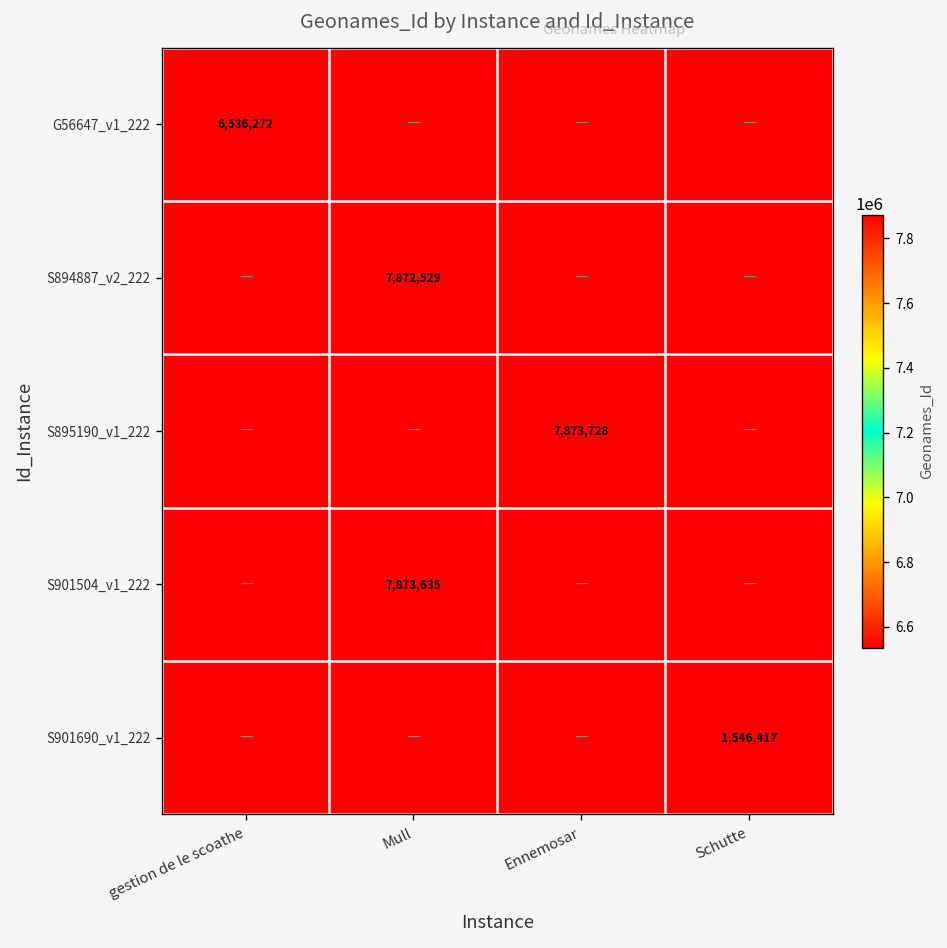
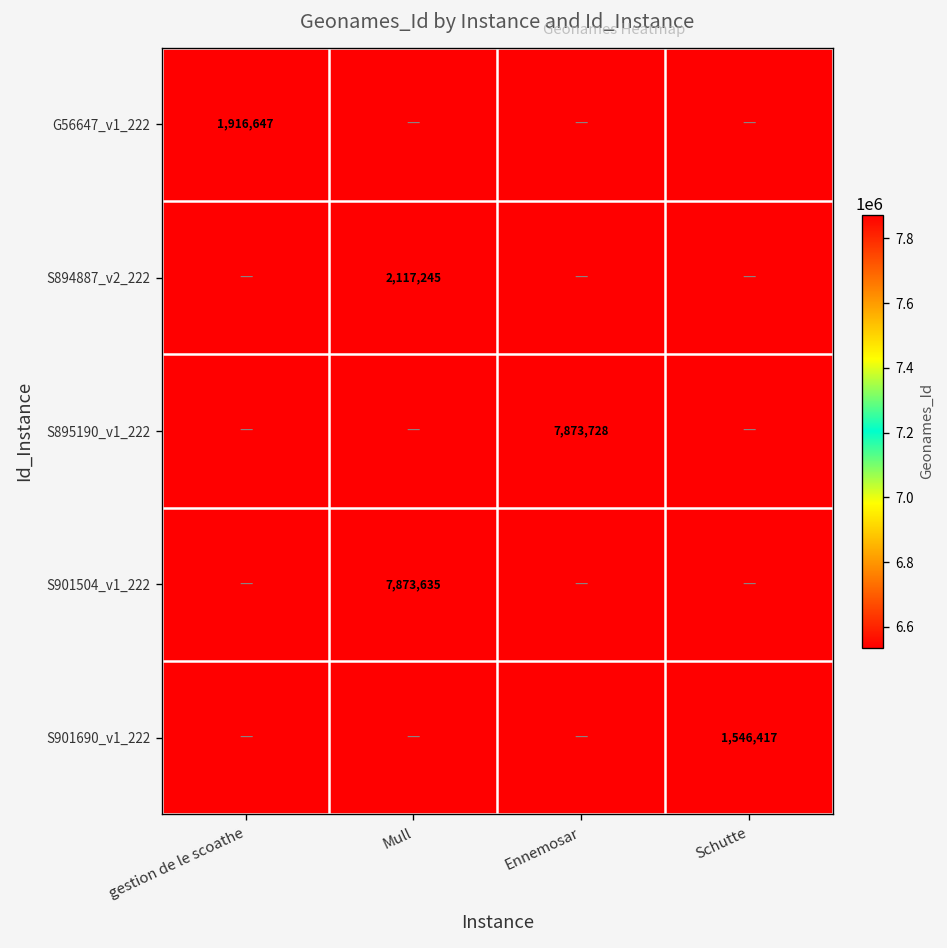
G56647_v1_222, gestion de le scoathe: 6,536,272 -> 1,916,647
S894887_v2_222, Mull: 7,872,529 -> 2,117,245
